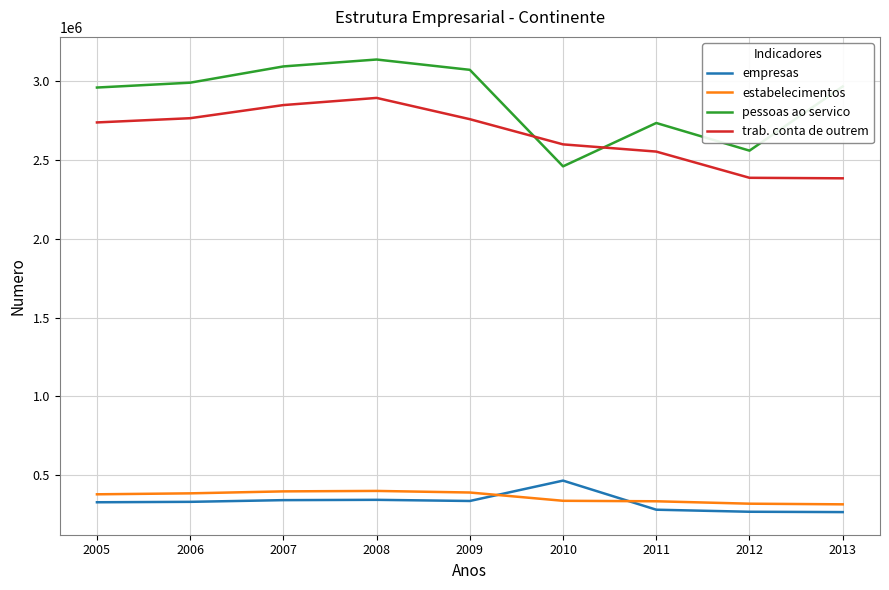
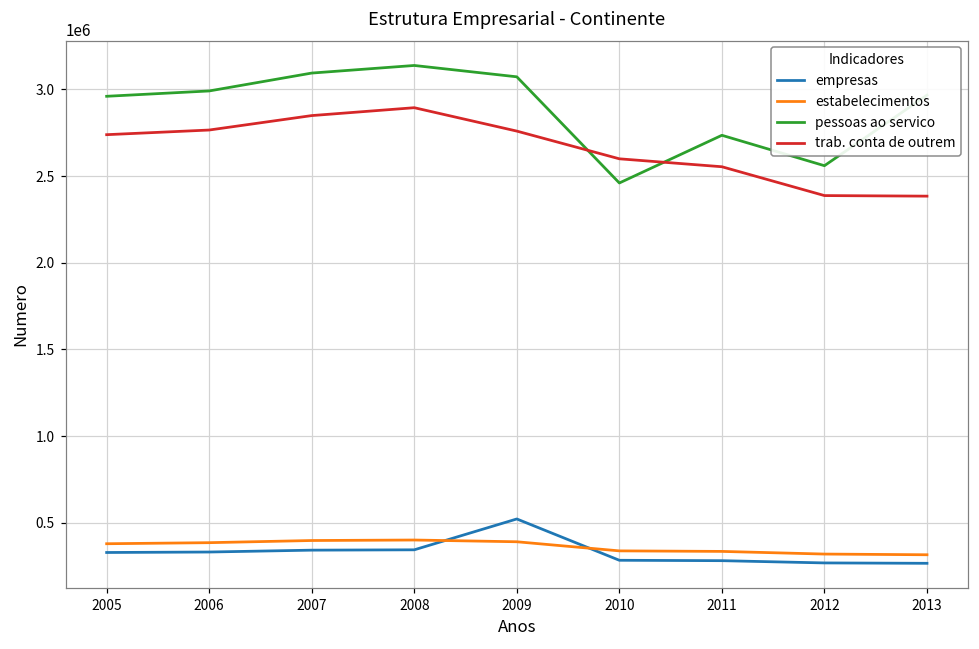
empresas, 2009: 340000 -> 520000
empresas, 2010: 470000 -> 280000
